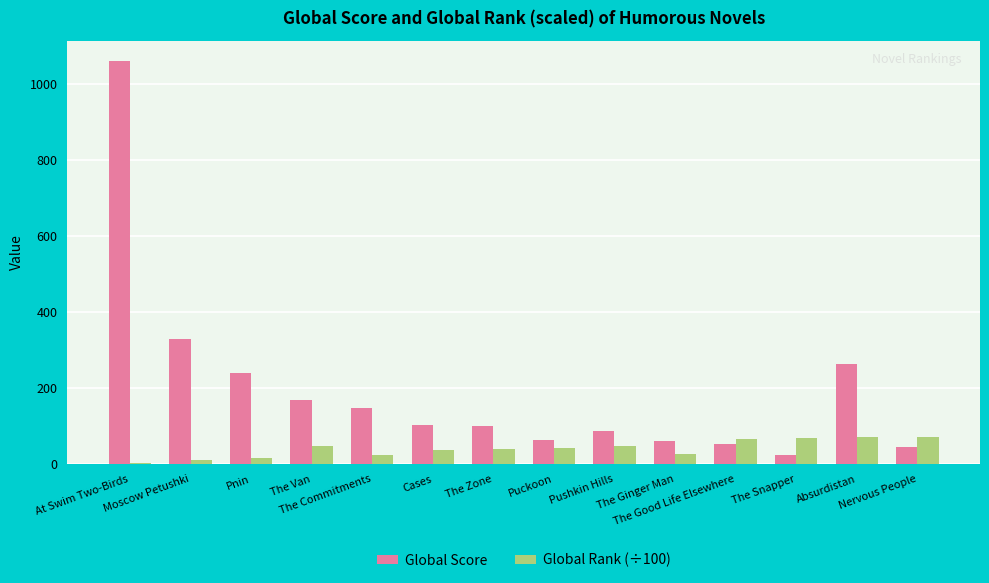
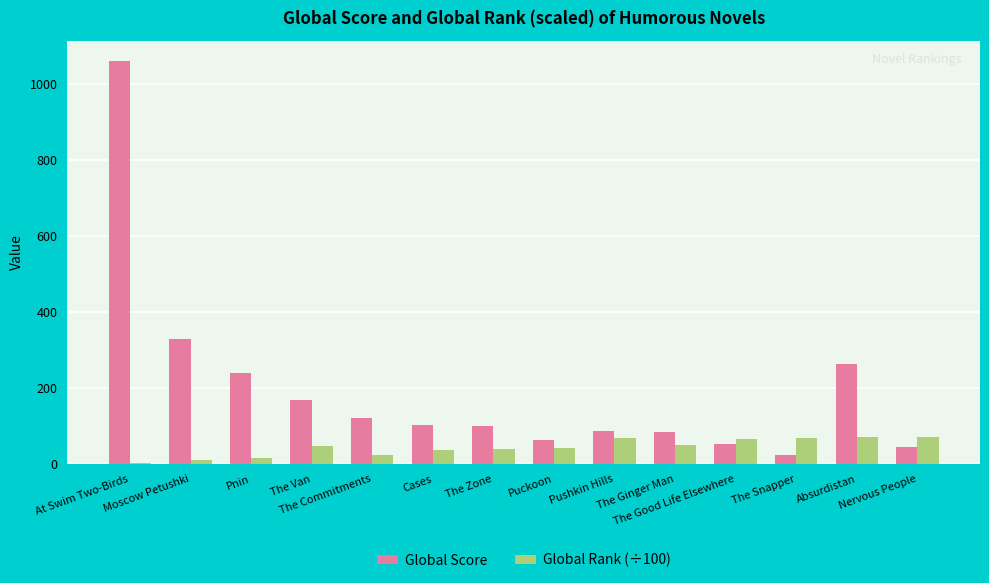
Global Score, The Commitments: 150 -> 120
Global Rank (÷100), Pushkin Hills: 50 -> 70
Global Score, The Ginger Man: 60 -> 80
Global Rank (÷100), The Ginger Man: 30 -> 50
